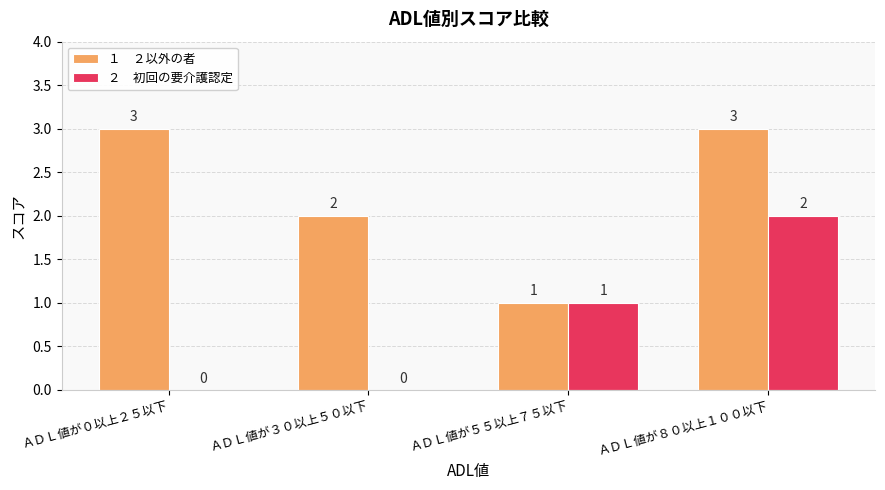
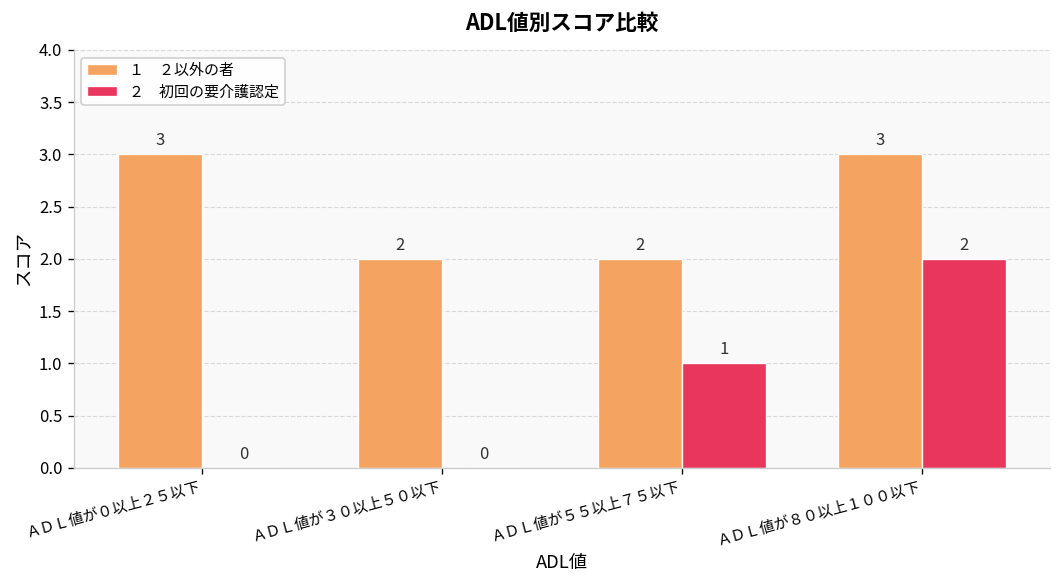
１ ２以外の者, ＡＤＬ値が５５以上７５以下: 1 -> 2
